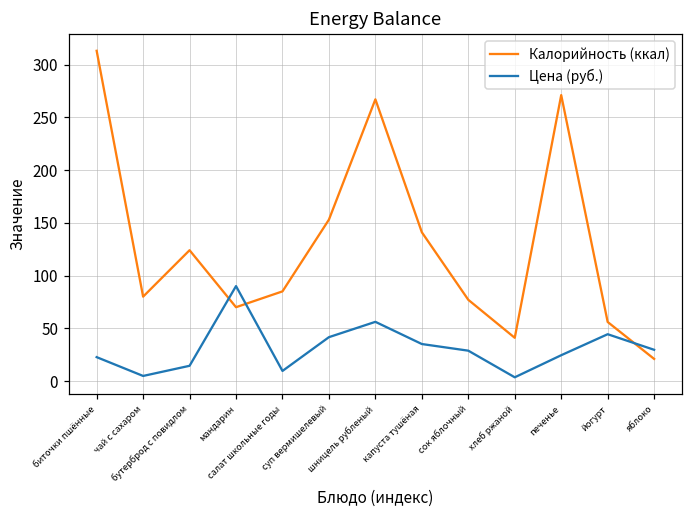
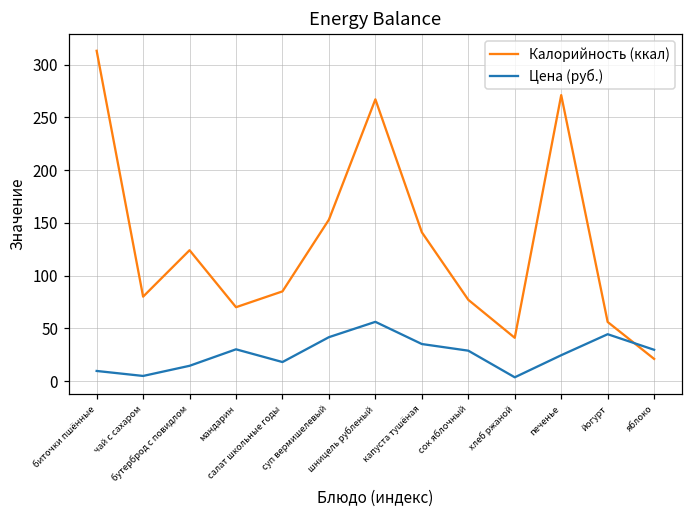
Цена (руб.), биточки пшённые: 20 -> 10
Цена (руб.), мандарин: 90 -> 30
Цена (руб.), салат школьные годы: 10 -> 20
